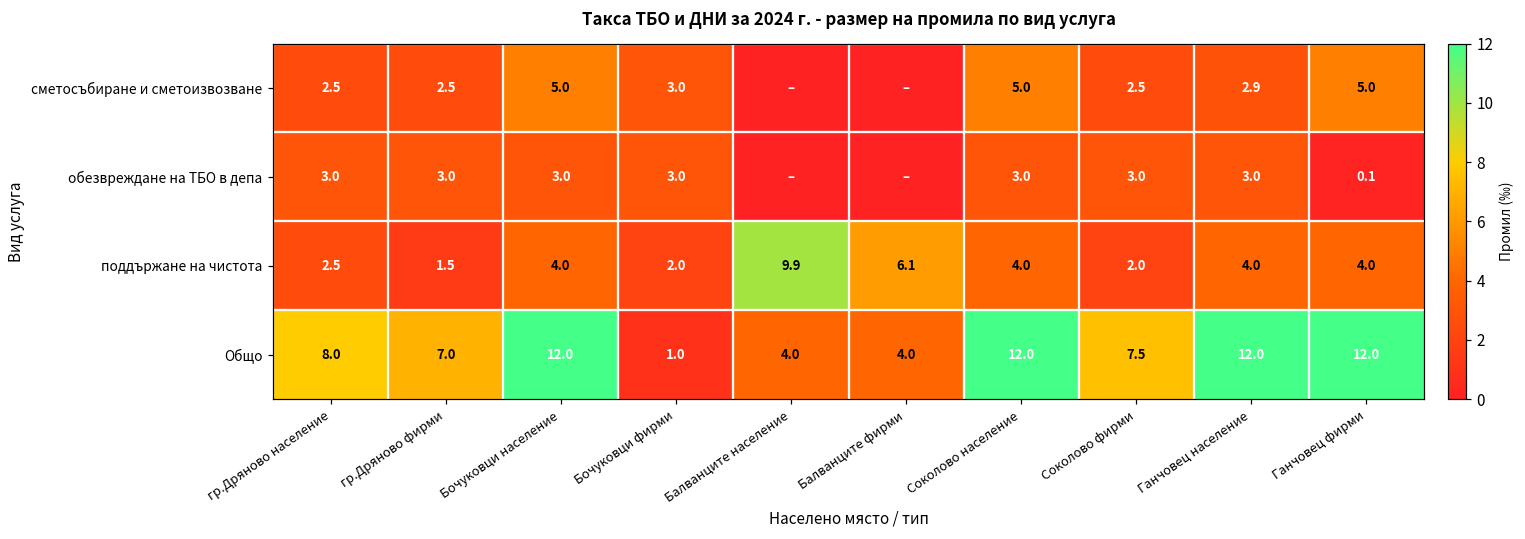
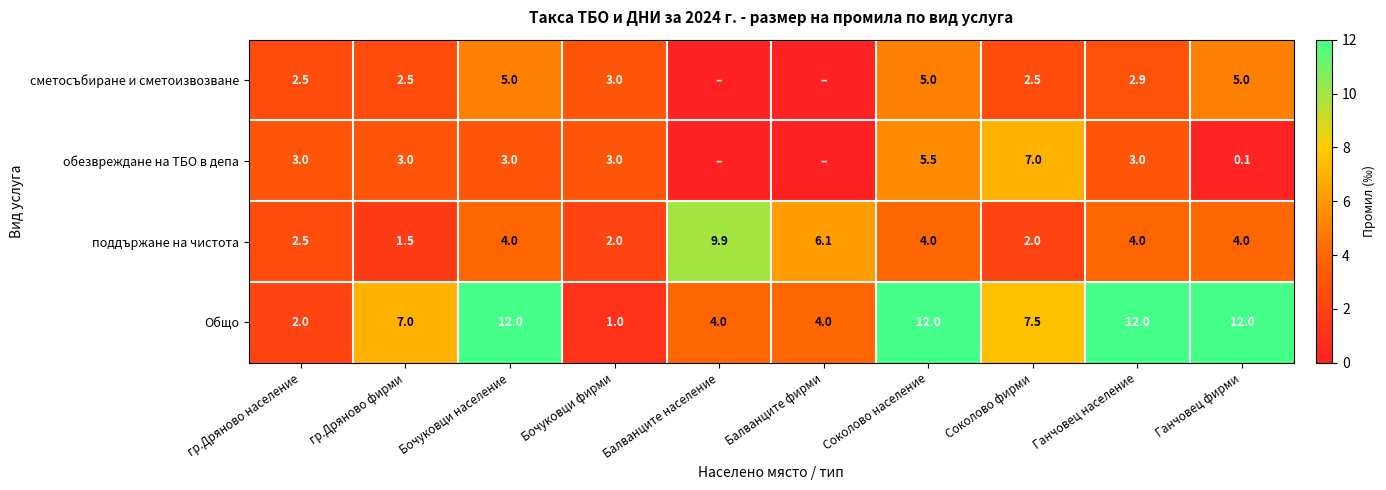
обезвреждане на ТБО в депа, Соколово население: 3.0 -> 5.5
обезвреждане на ТБО в депа, Соколово фирми: 3.0 -> 7.0
Общо, гр.Дряново население: 8.0 -> 2.0
